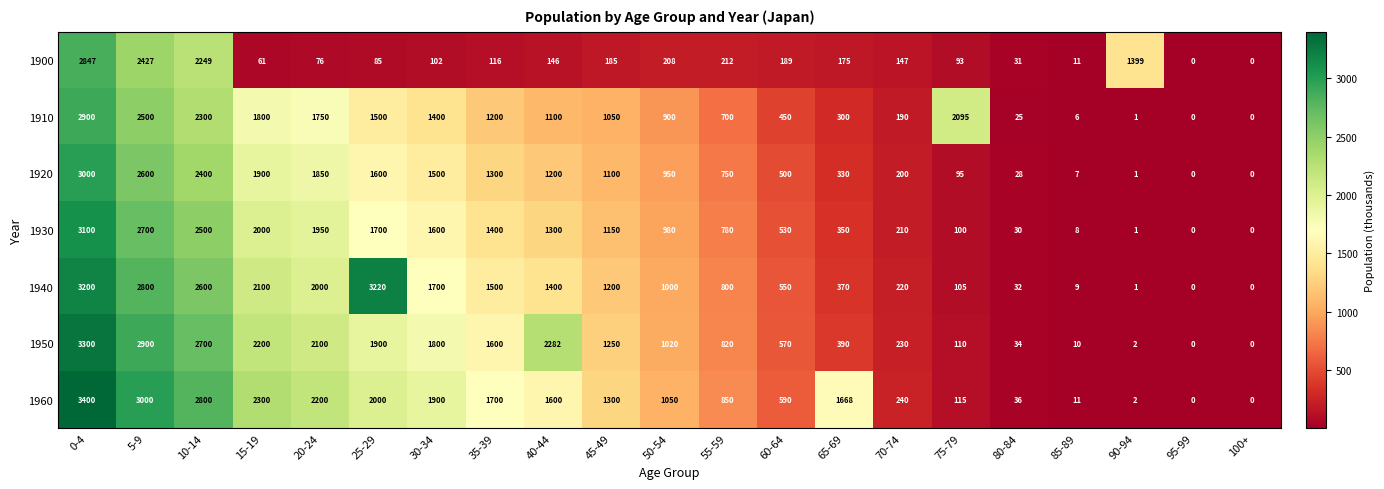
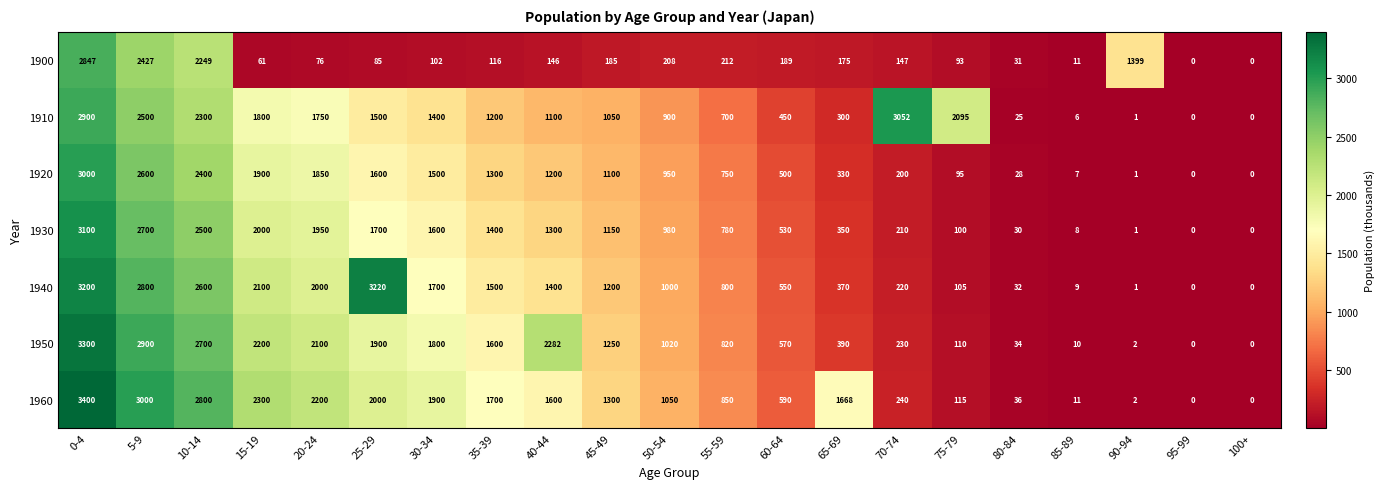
1910, 70-74: 190 -> 3052
